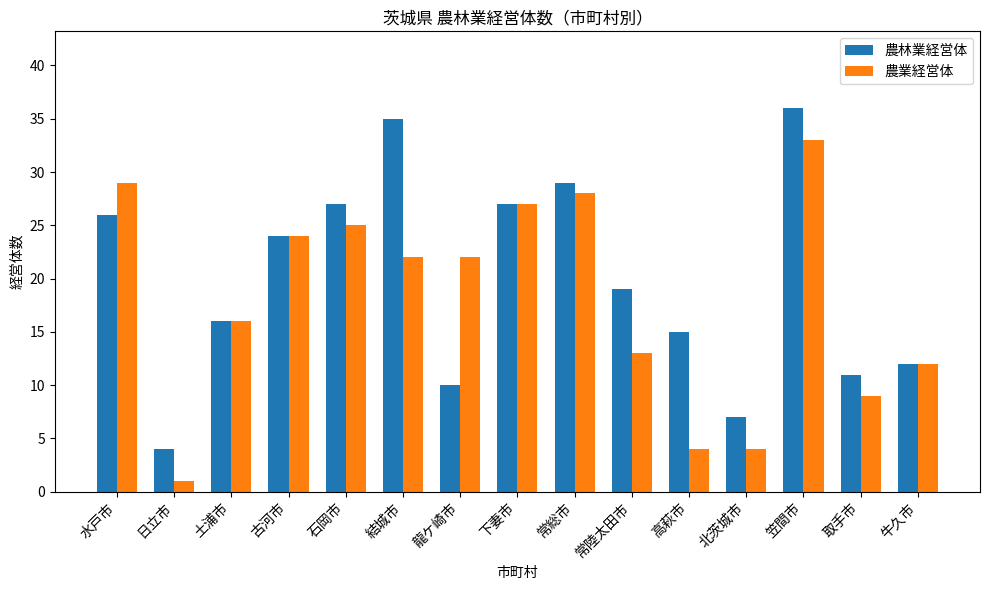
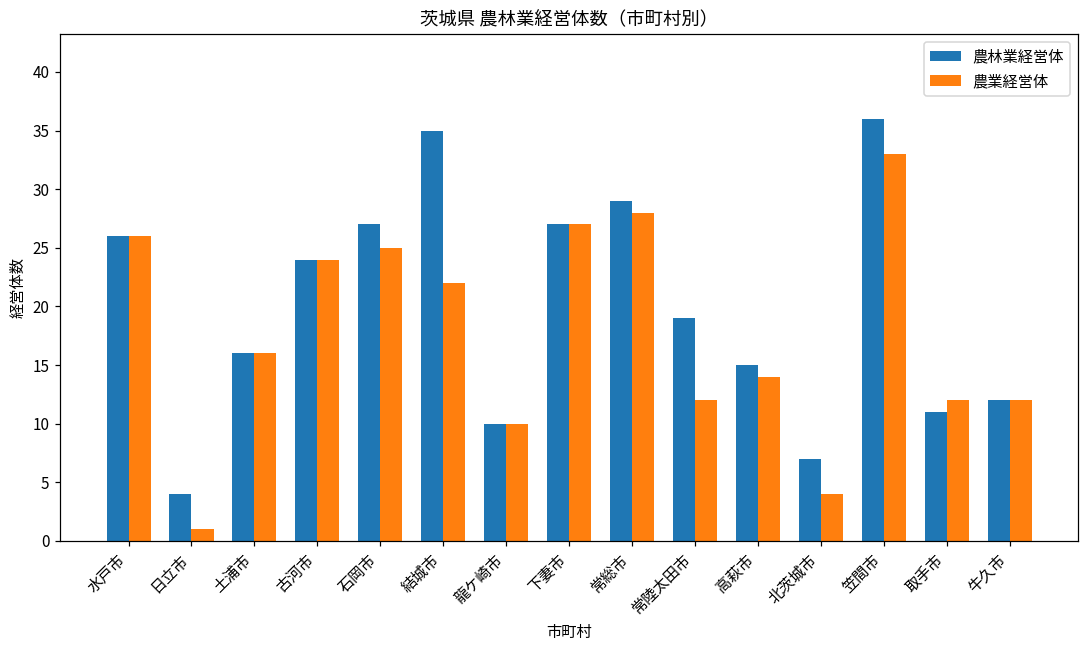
農業経営体, 水戸市: 29 -> 26
農業経営体, 龍ケ崎市: 22 -> 10
農業経営体, 常陸太田市: 13 -> 12
農業経営体, 高萩市: 4 -> 14
農業経営体, 取手市: 9 -> 12
